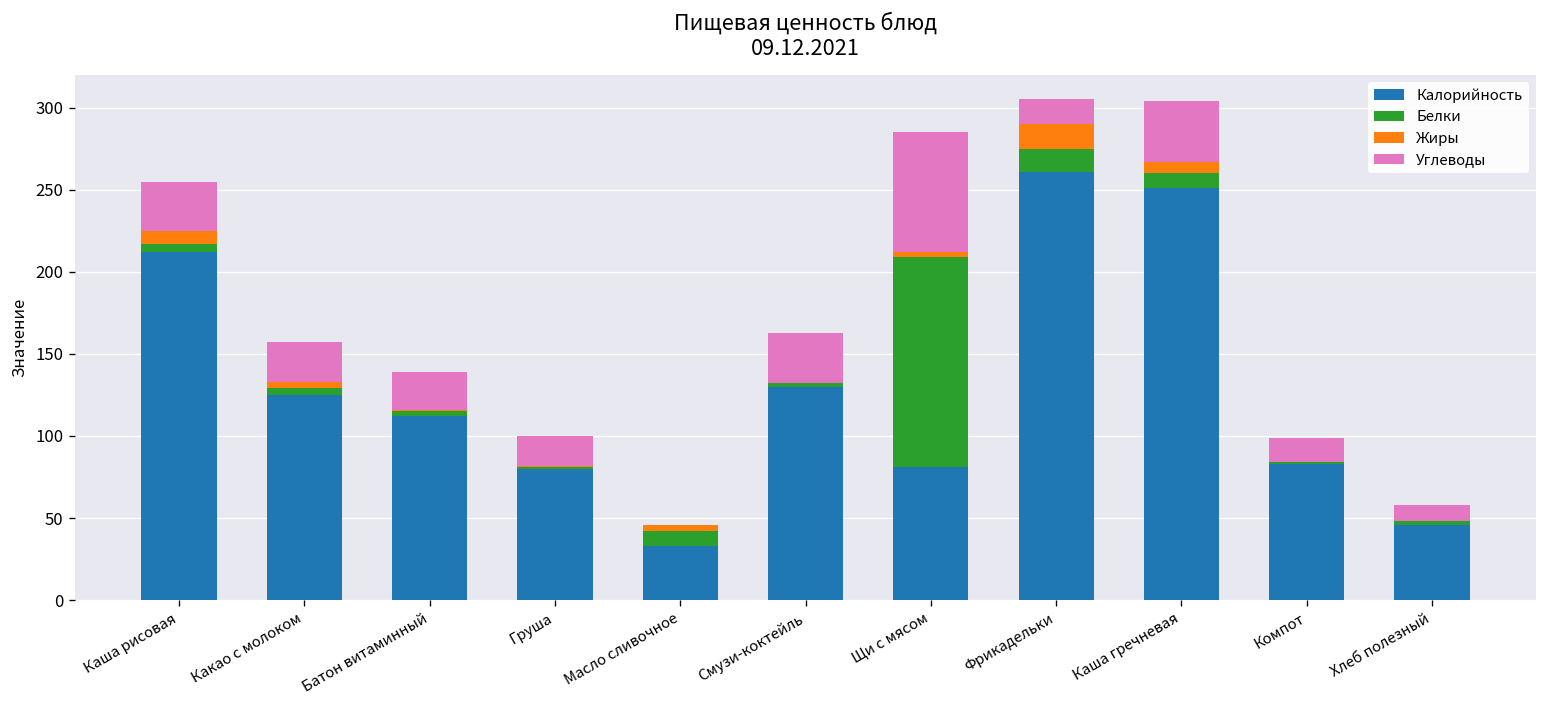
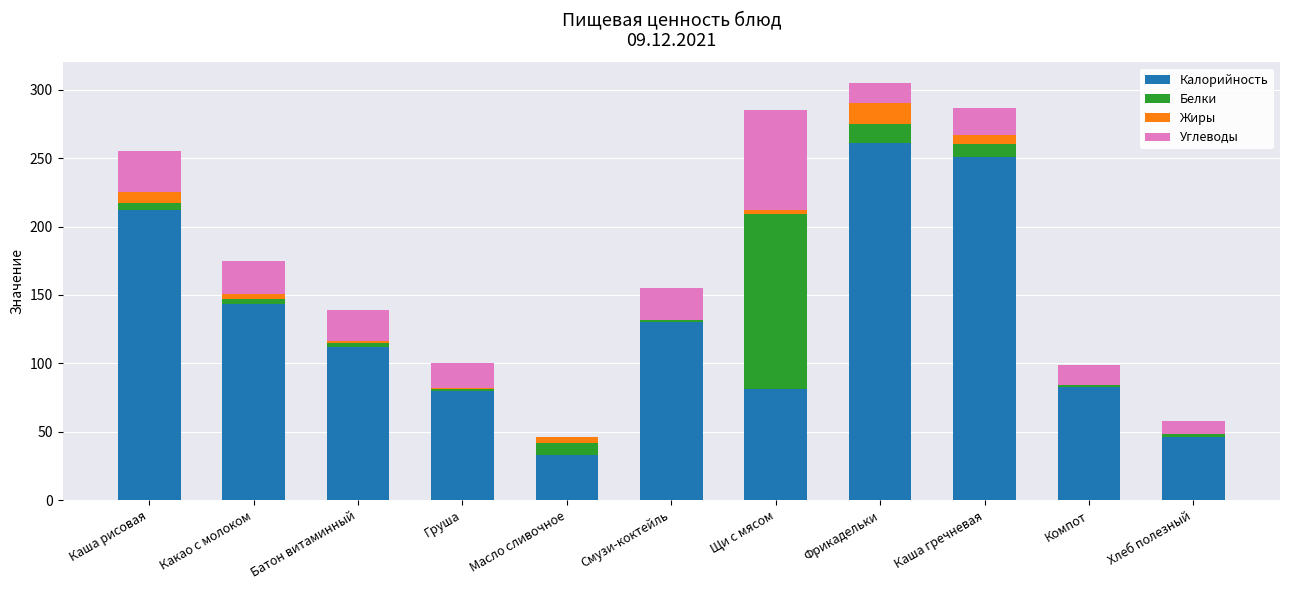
Калорийность, Какао с молоком: 125 -> 143
Углеводы, Смузи-коктейль: 31 -> 23
Углеводы, Каша гречневая: 37 -> 20
